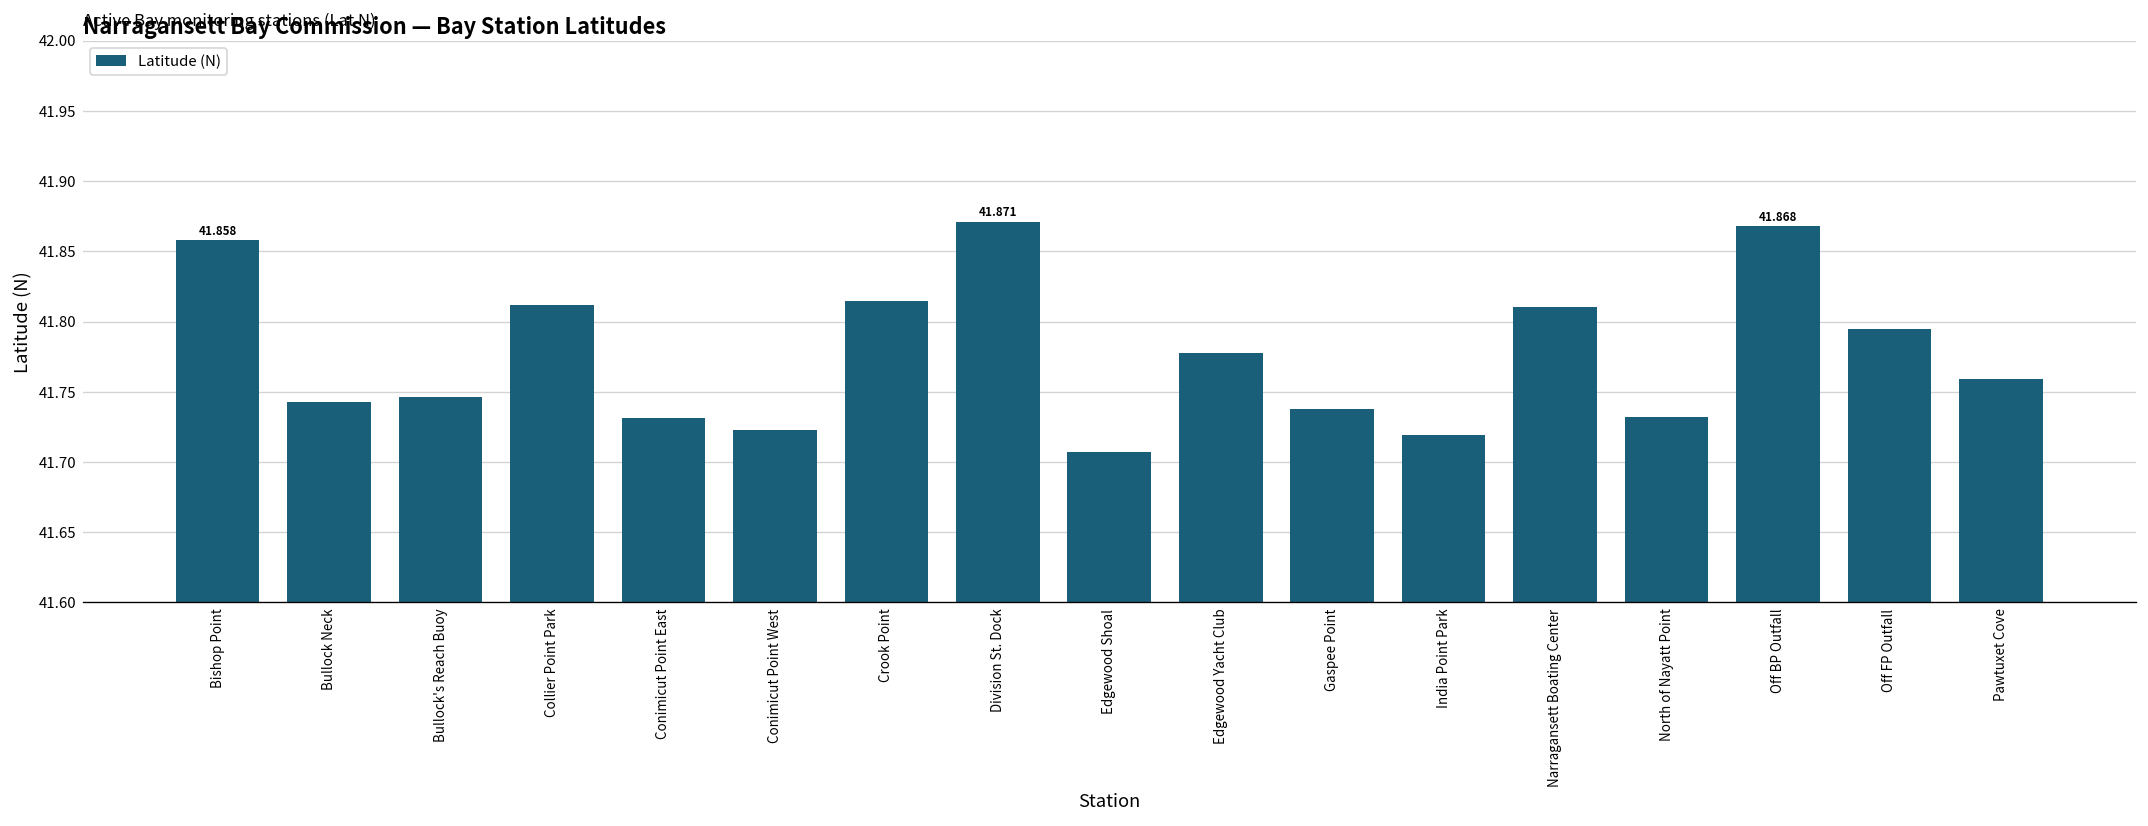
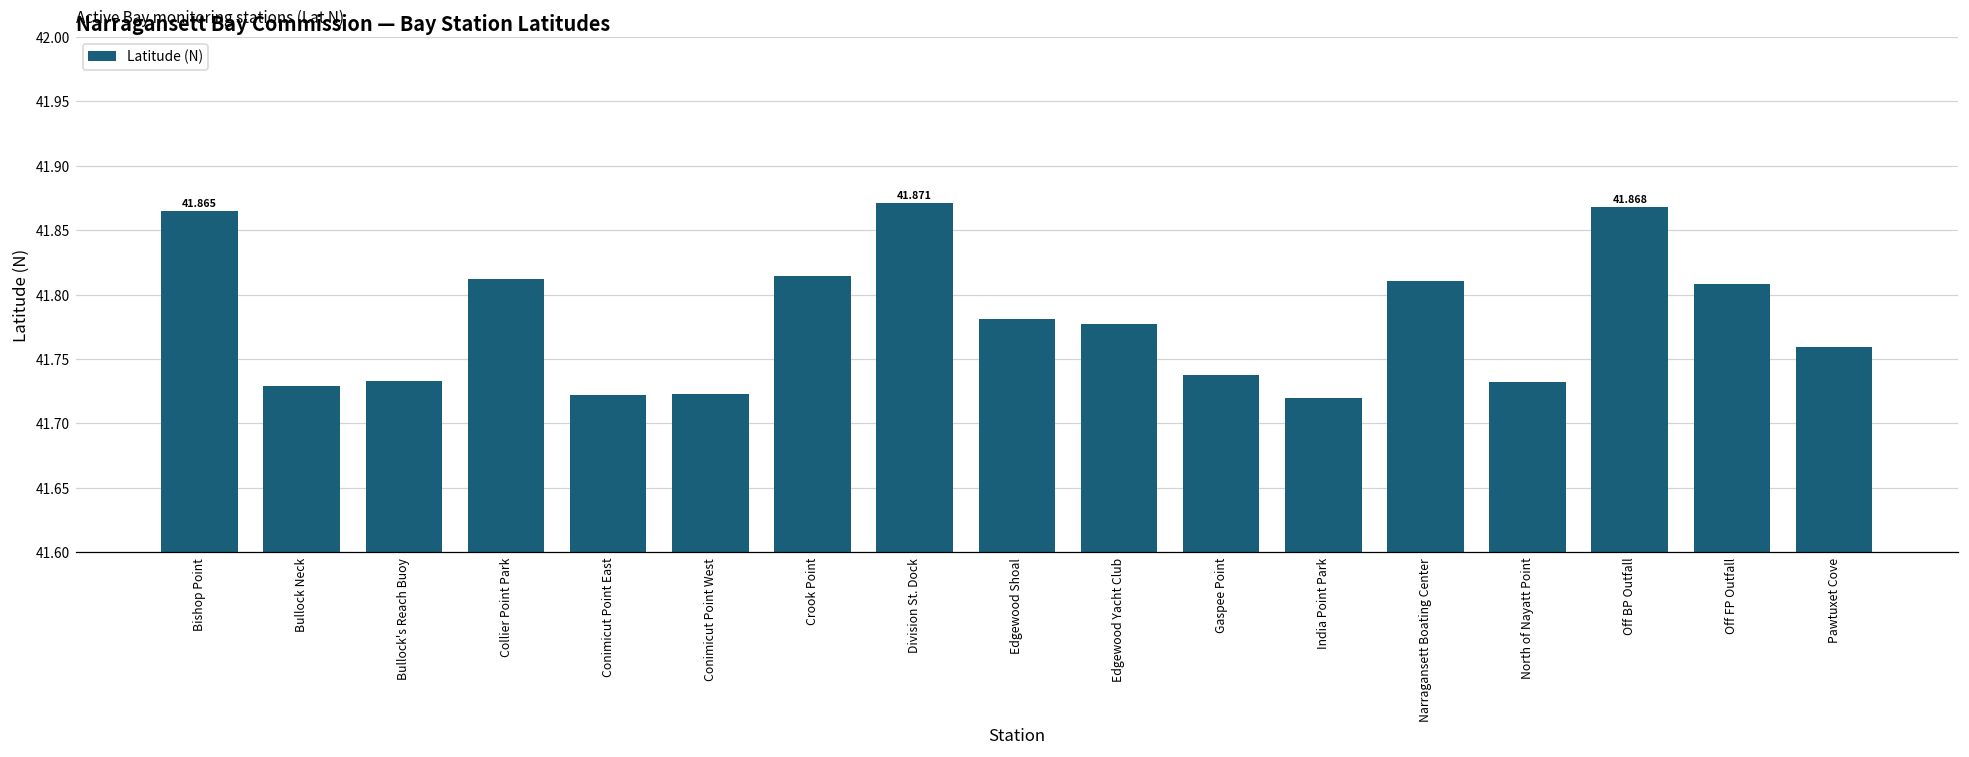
Bishop Point: 41.858 -> 41.865
Bullock Neck: 41.743 -> 41.729
Bullock's Reach Buoy: 41.746 -> 41.733
Conimicut Point East: 41.731 -> 41.722
Edgewood Shoal: 41.707 -> 41.781
Off FP Outfall: 41.795 -> 41.808
